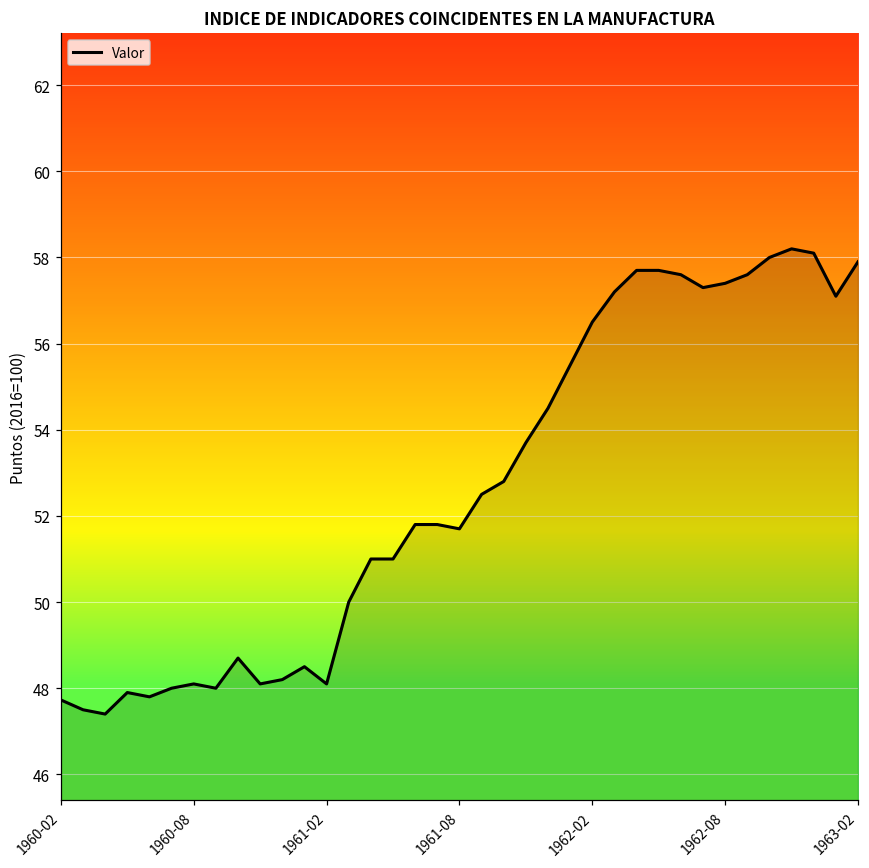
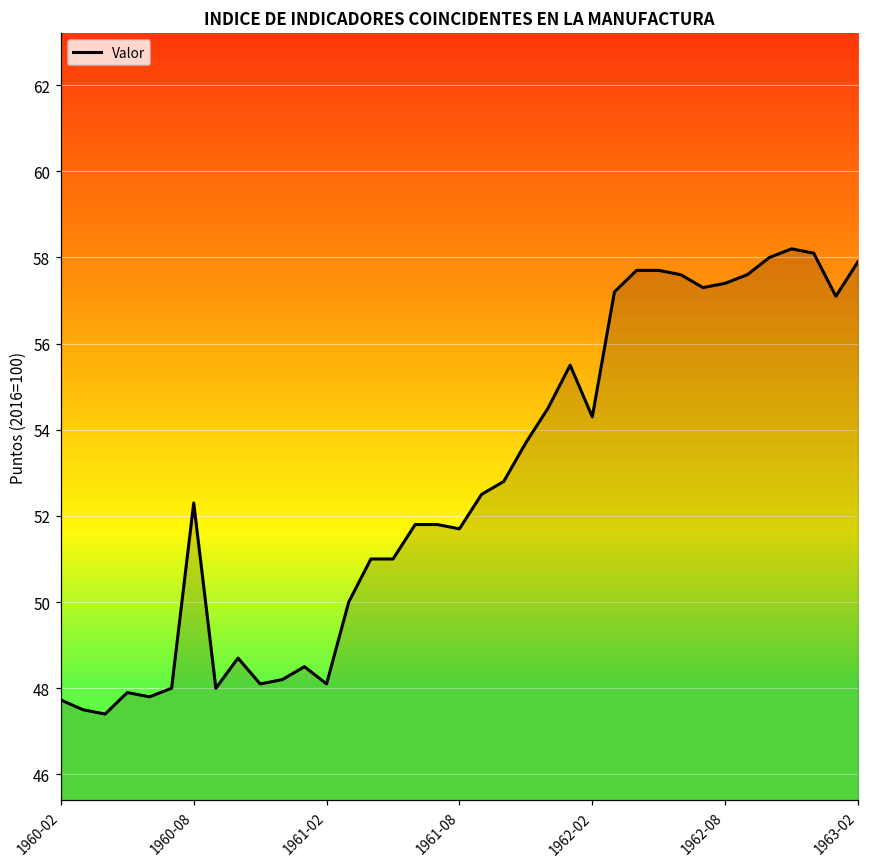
1960-08: 48.1 -> 52.3
1962-02: 56.5 -> 54.3
